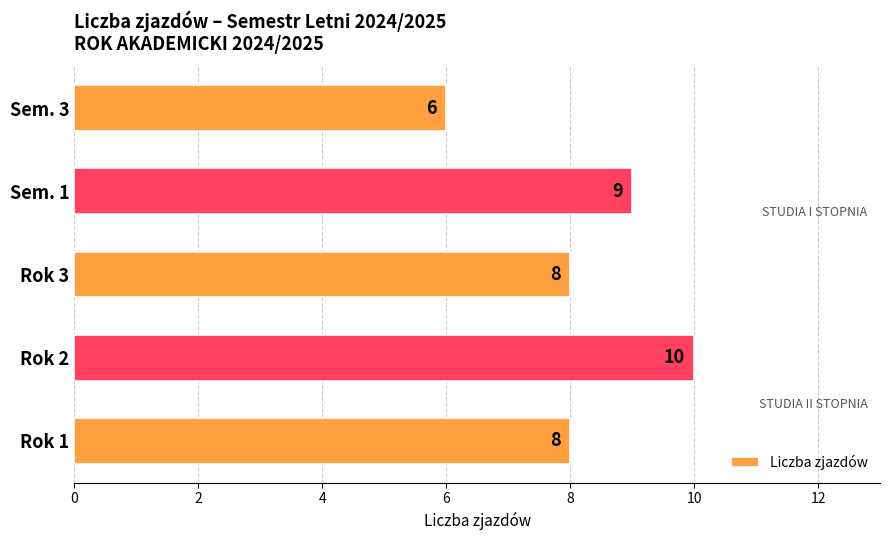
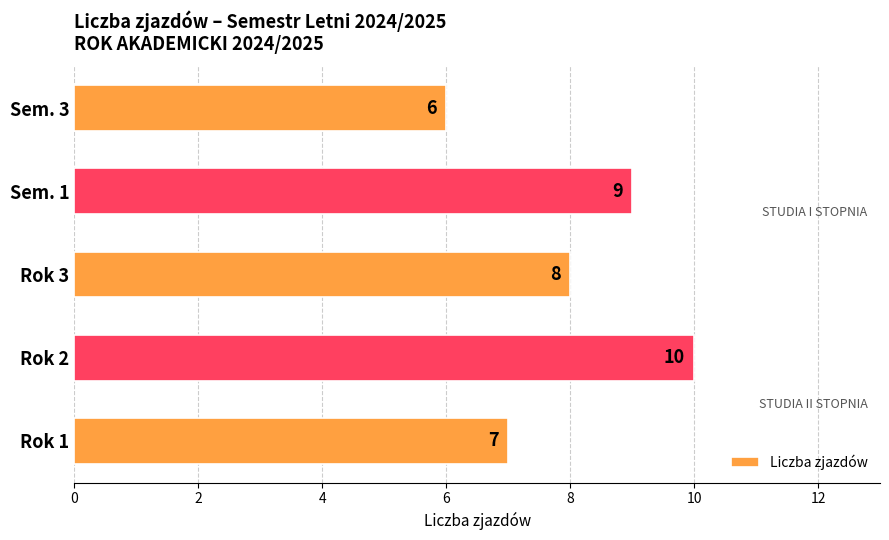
Rok 1: 8 -> 7
